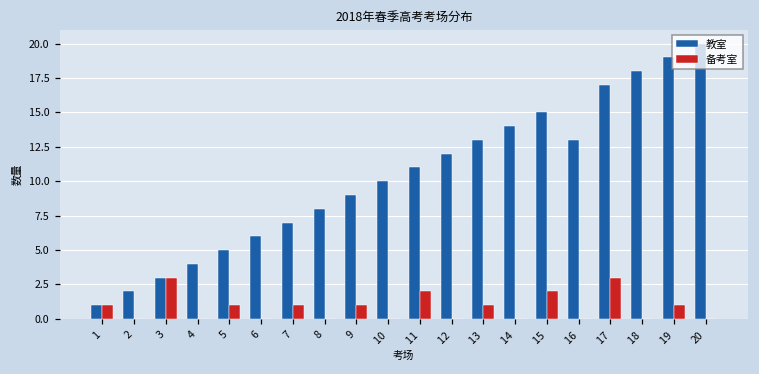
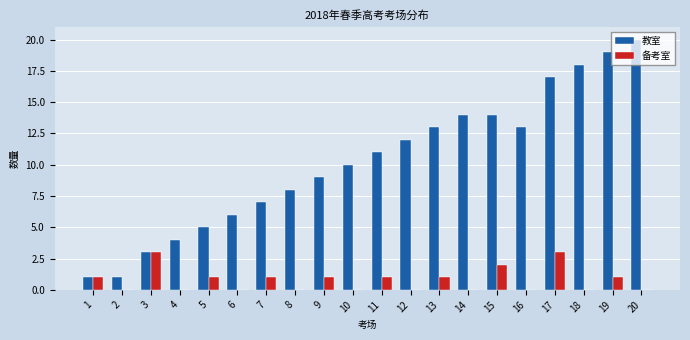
教室, 2: 2 -> 1
备考室, 11: 2 -> 1
教室, 15: 15 -> 14
